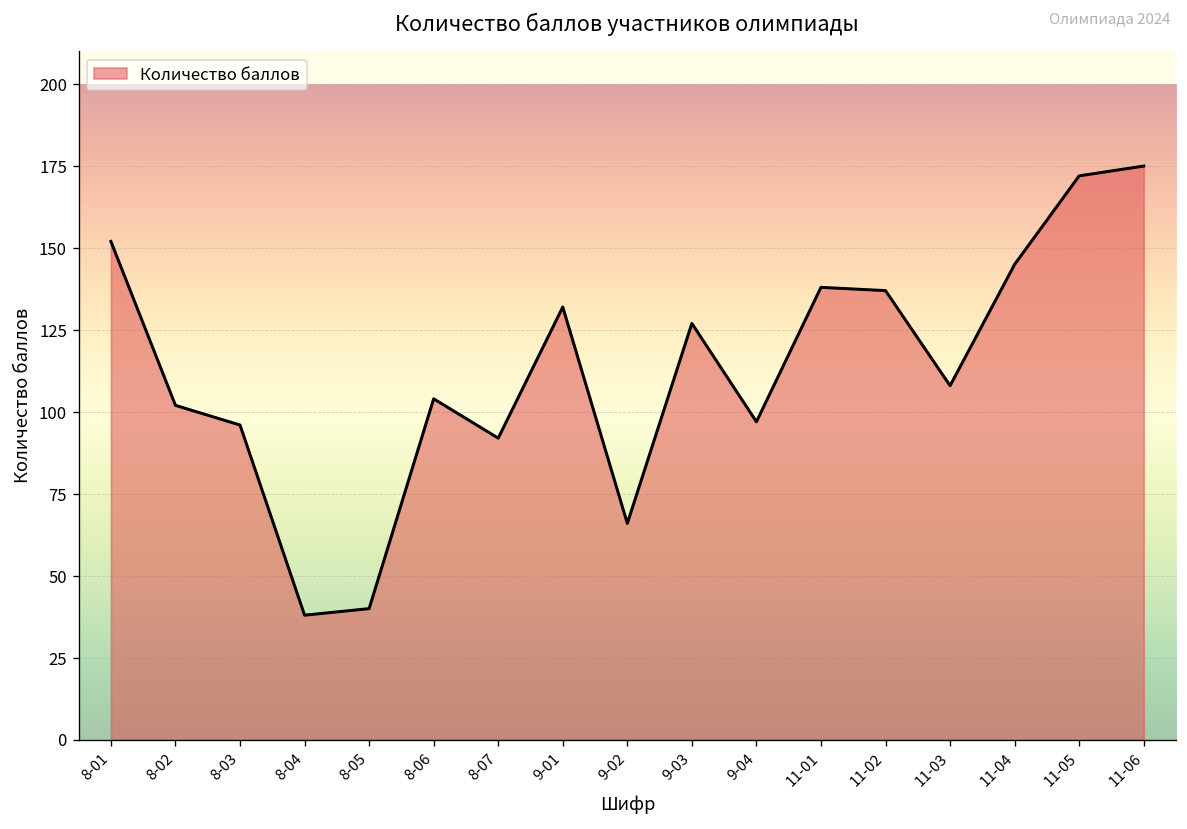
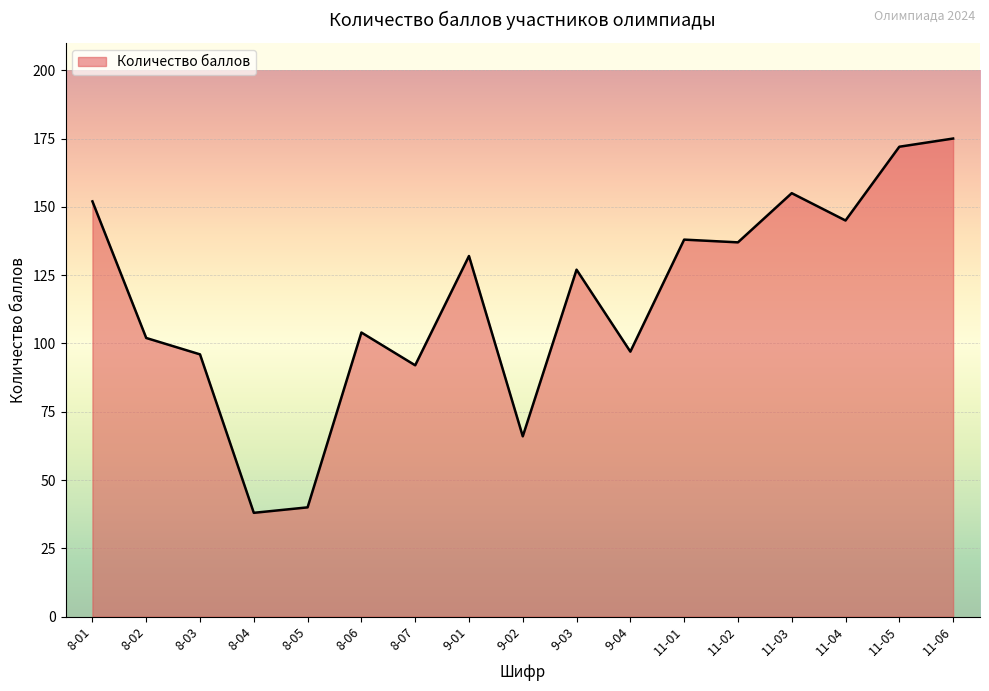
11-03: 108 -> 155
